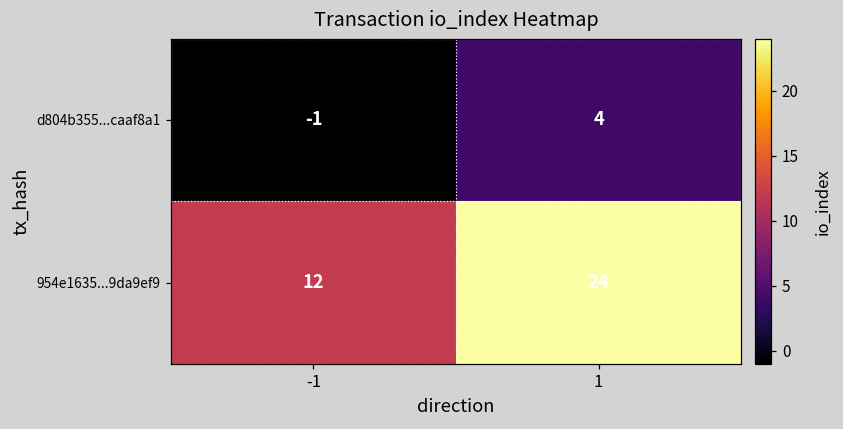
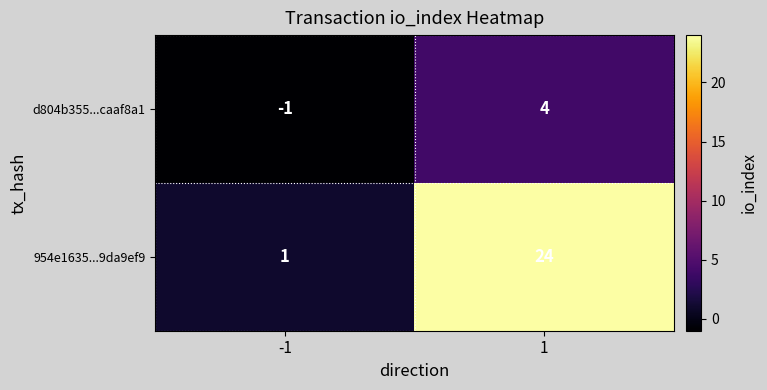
954e1635...9da9ef9, -1: 12 -> 1
